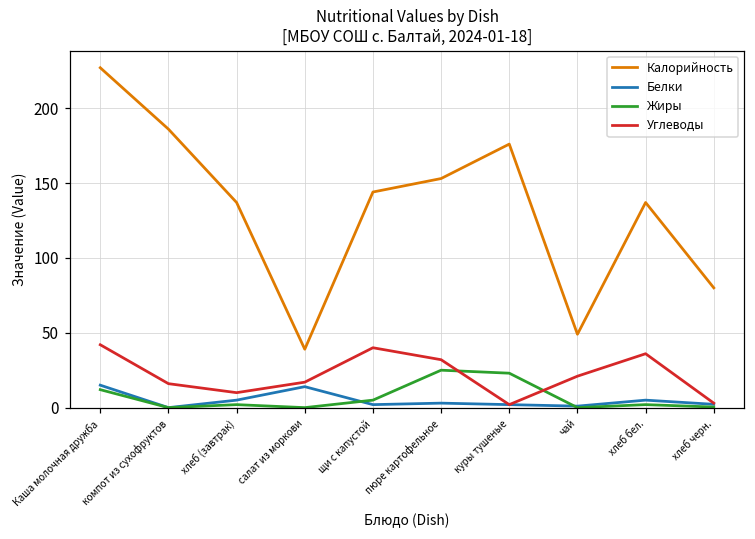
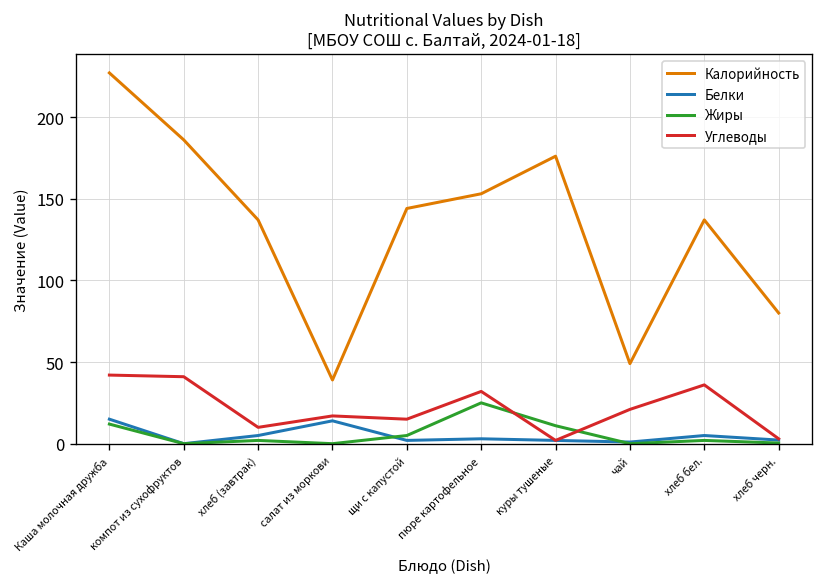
Углеводы, компот из сухофруктов: 16 -> 41
Углеводы, щи с капустой: 40 -> 15
Жиры, куры тушеные: 23 -> 11
